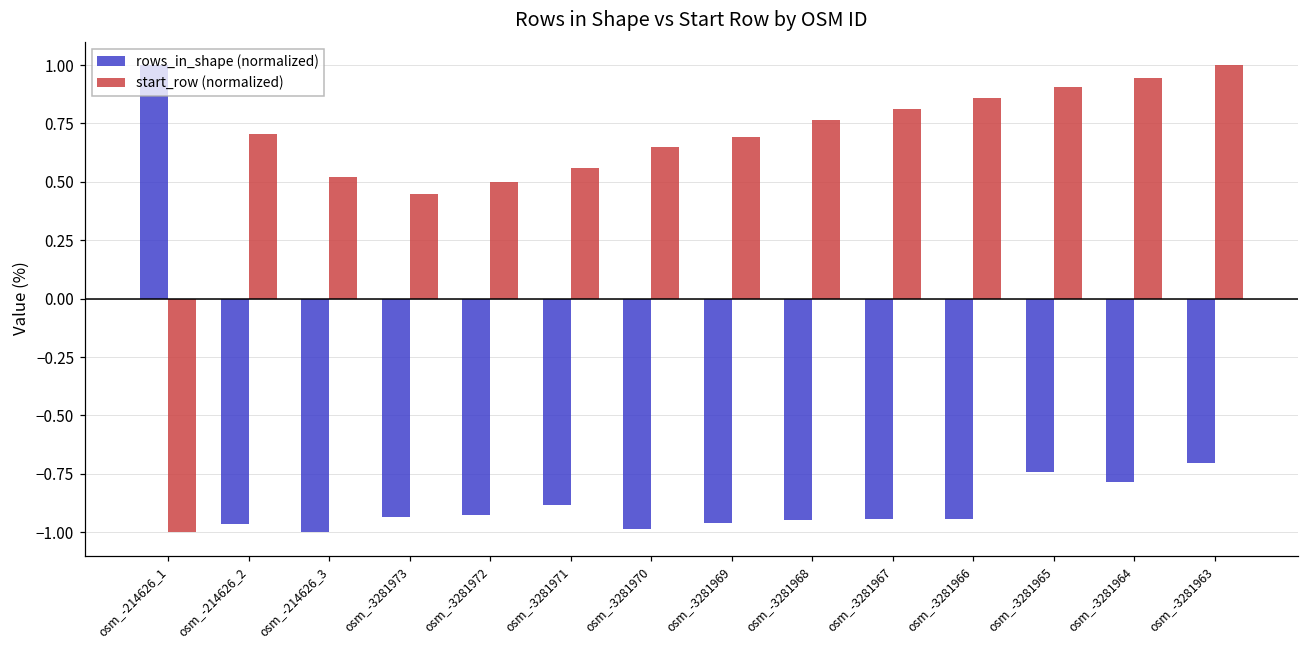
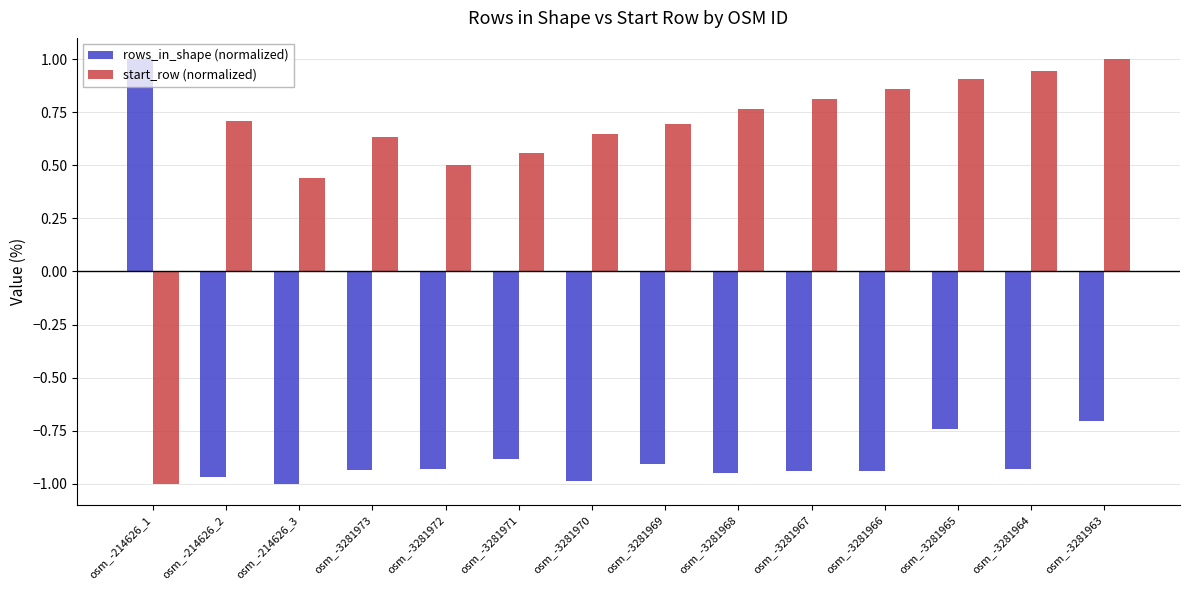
start_row (normalized), osm_-214626_3: 0.52 -> 0.44
start_row (normalized), osm_-3281973: 0.45 -> 0.63
rows_in_shape (normalized), osm_-3281969: -0.96 -> -0.91
rows_in_shape (normalized), osm_-3281964: -0.79 -> -0.93
